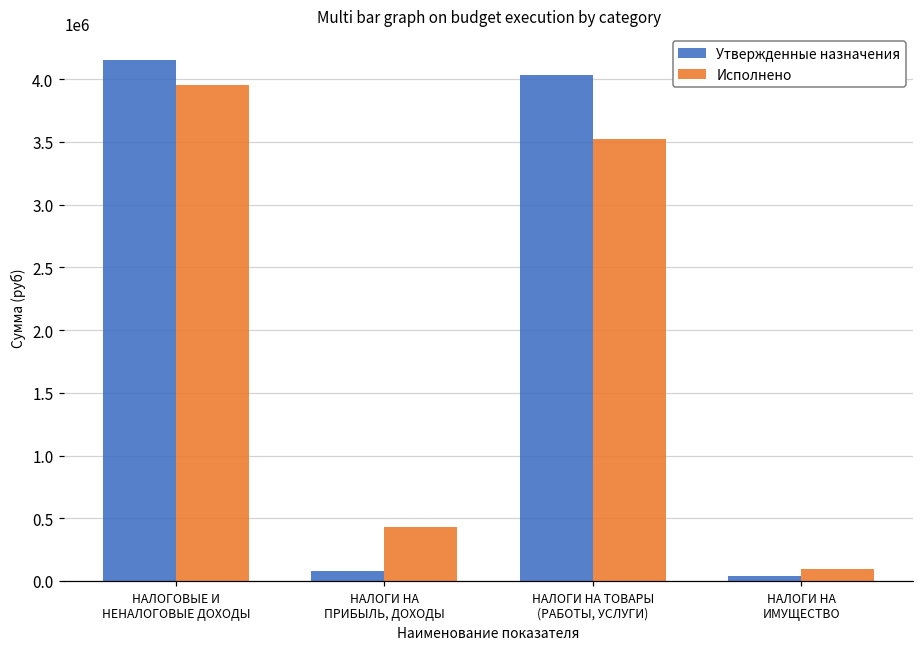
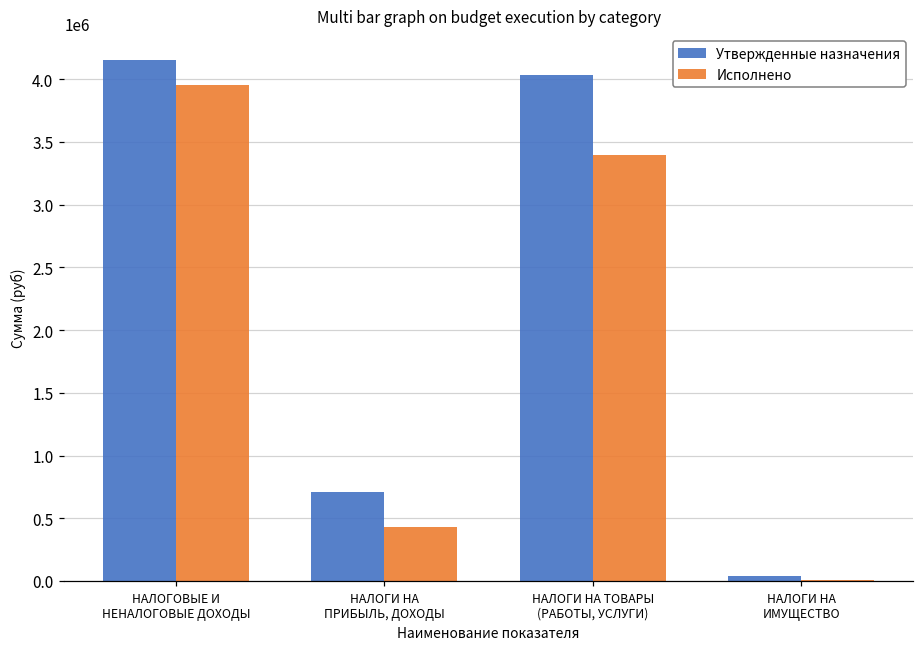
Утвержденные назначения, НАЛОГИ НА ПРИБЫЛЬ, ДОХОДЫ: 80000 -> 710000
Исполнено, НАЛОГИ НА ТОВАРЫ (РАБОТЫ, УСЛУГИ): 3520000 -> 3400000
Исполнено, НАЛОГИ НА ИМУЩЕСТВО: 100000 -> 10000
